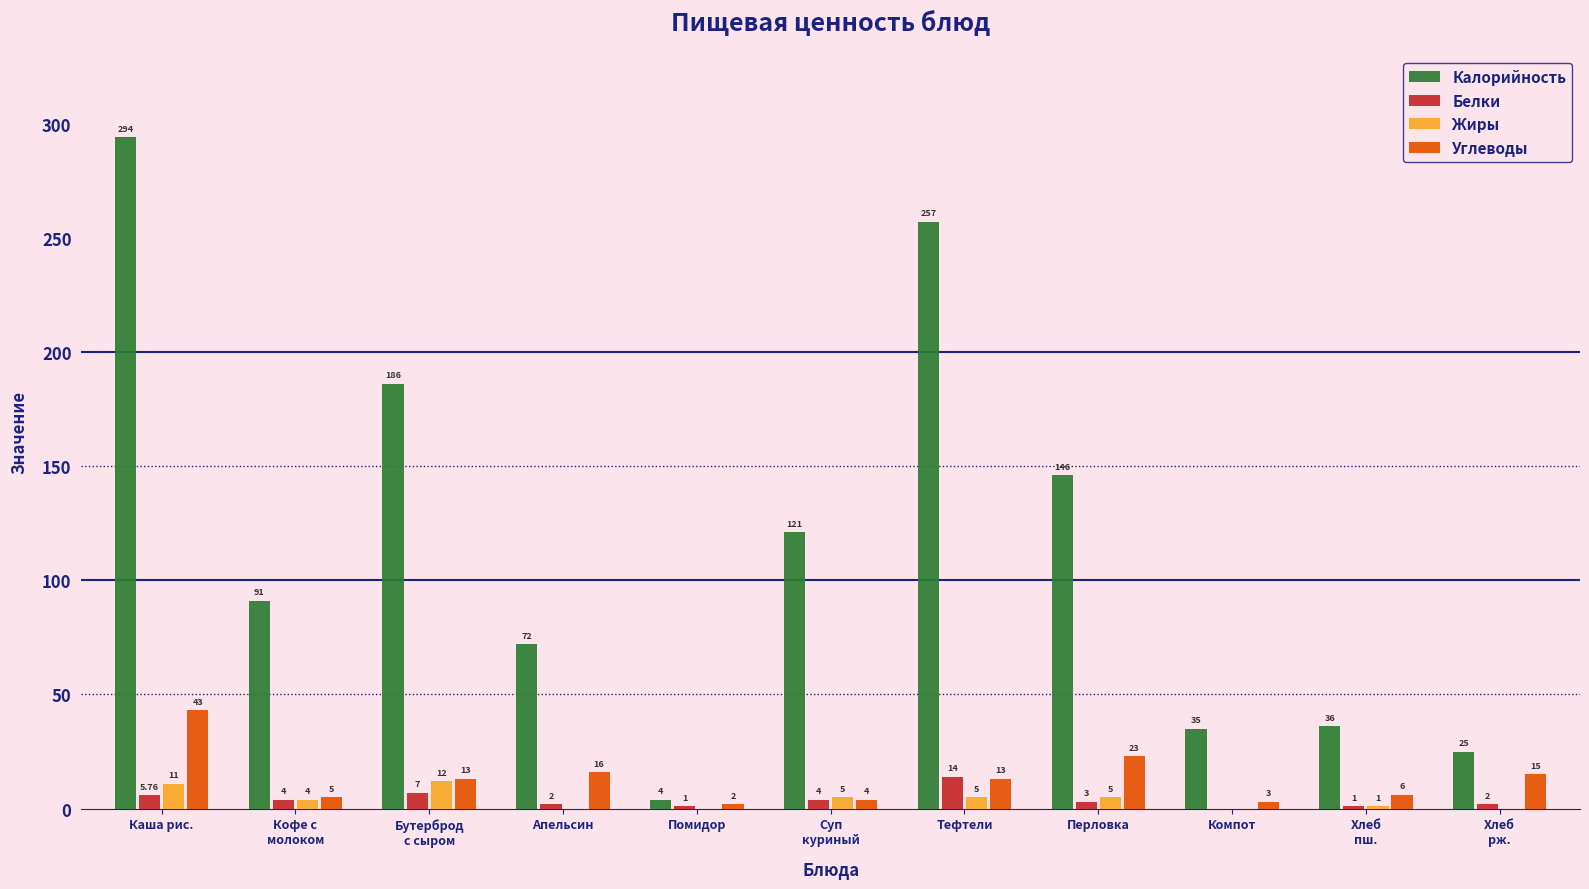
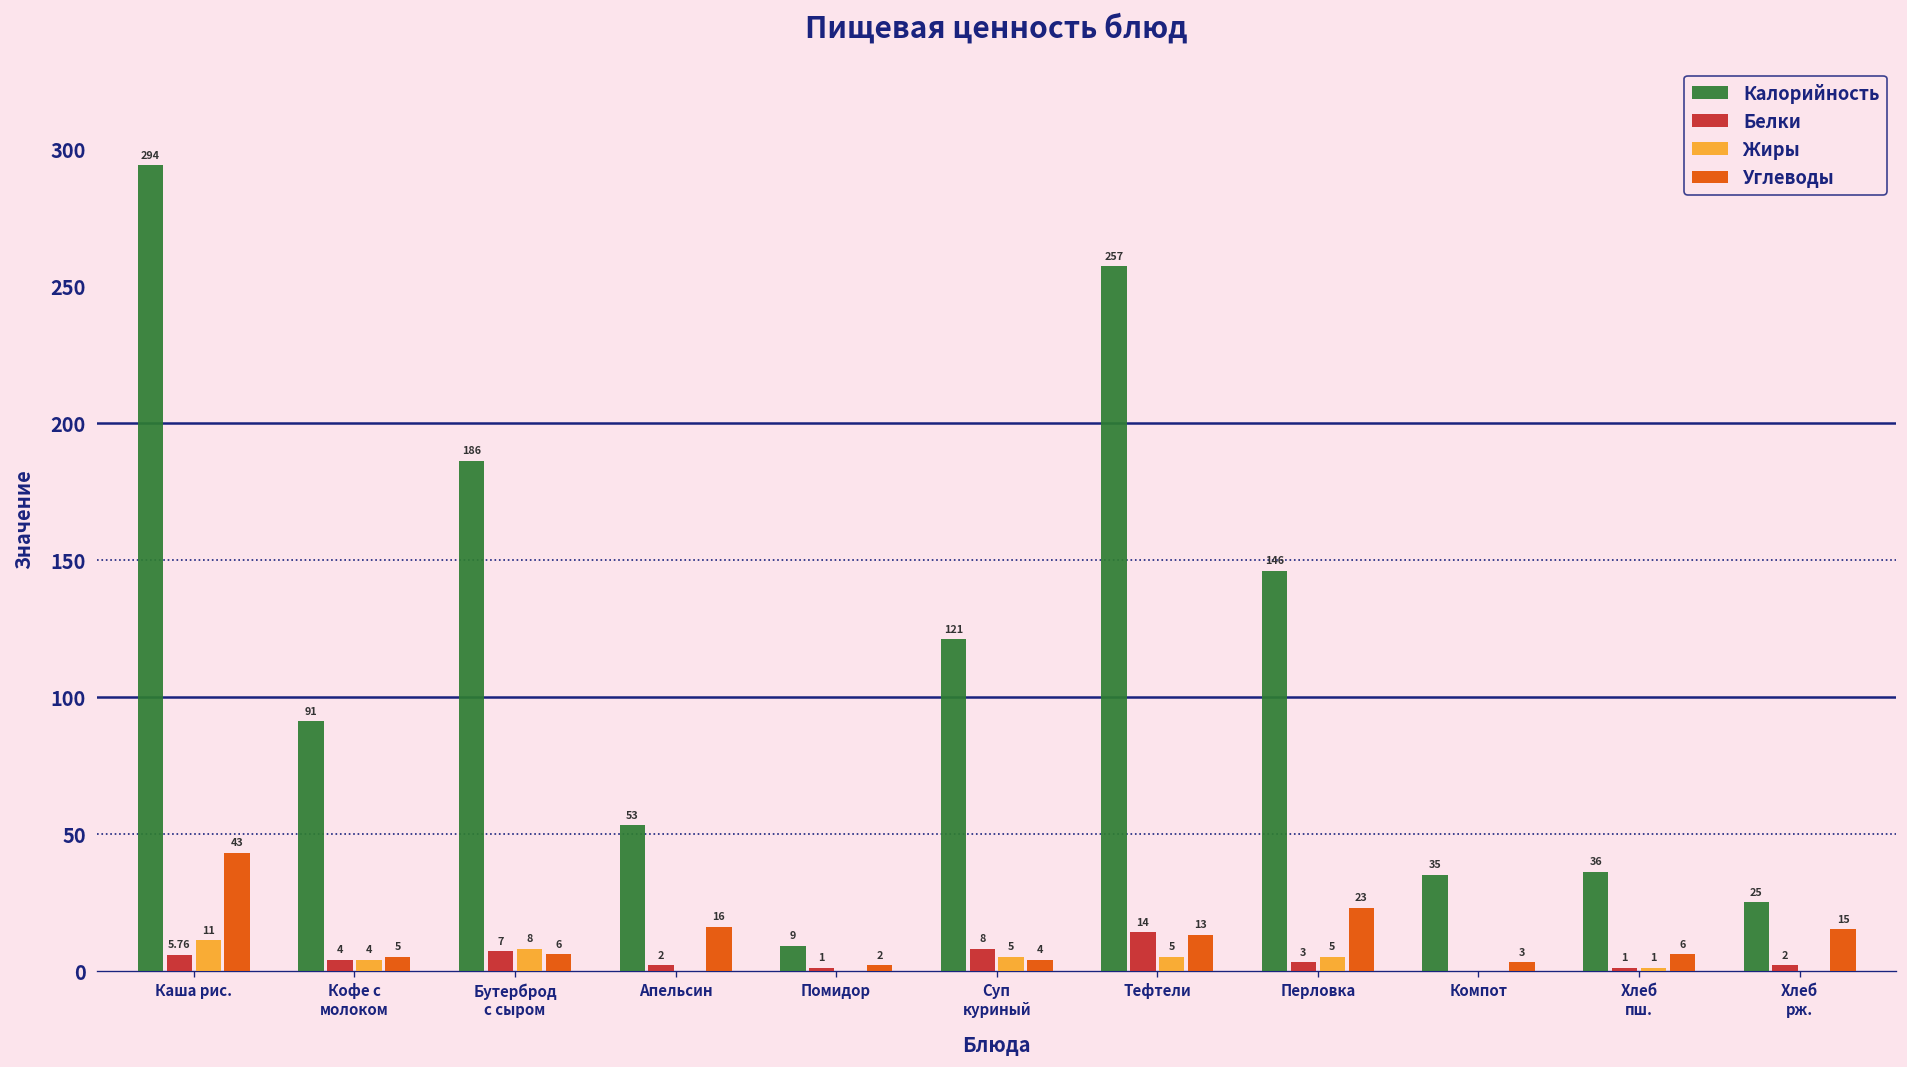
Жиры, Бутерброд с сыром: 12 -> 8
Углеводы, Бутерброд с сыром: 13 -> 6
Калорийность, Апельсин: 72 -> 53
Калорийность, Помидор: 4 -> 9
Белки, Суп куриный: 4 -> 8
